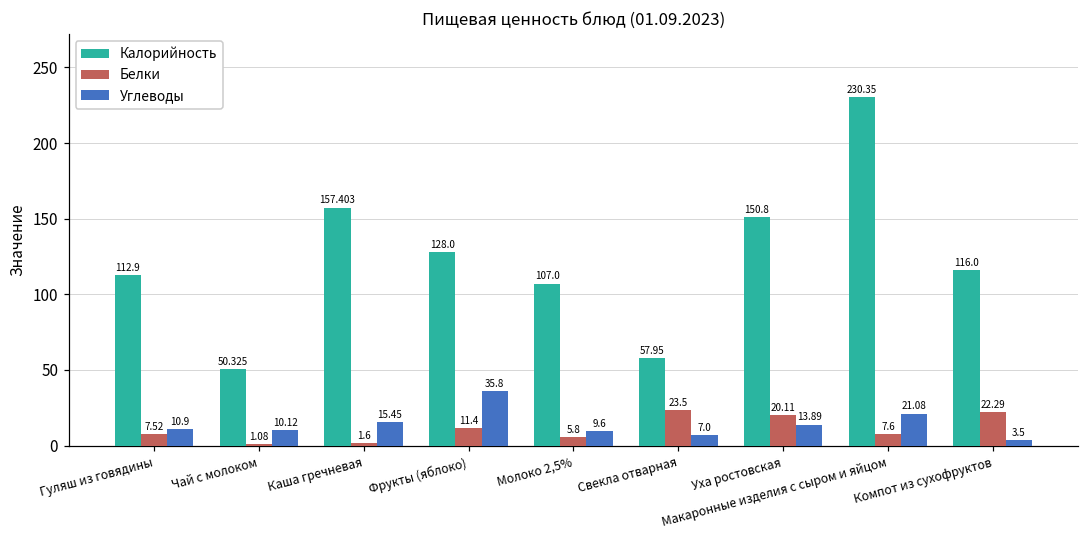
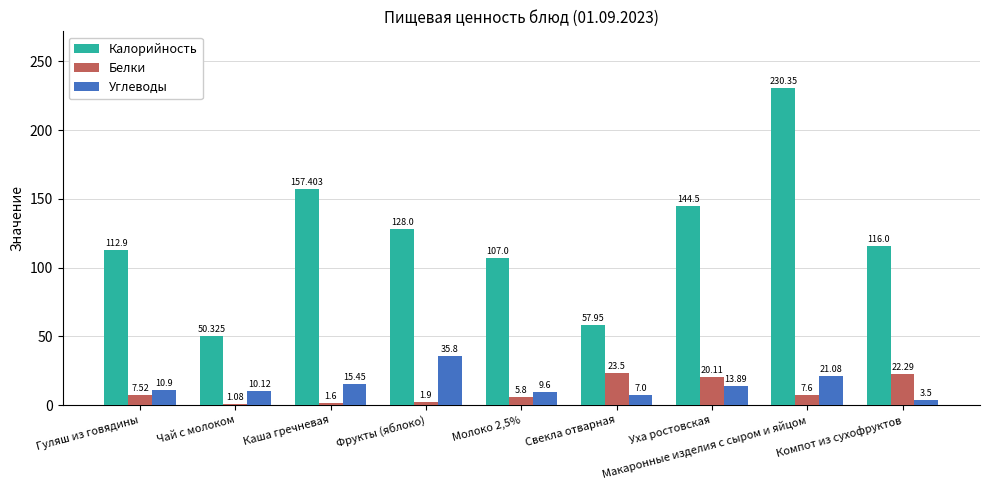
Белки, Фрукты (яблоко): 11.4 -> 1.9
Калорийность, Уха ростовская: 150.8 -> 144.5
